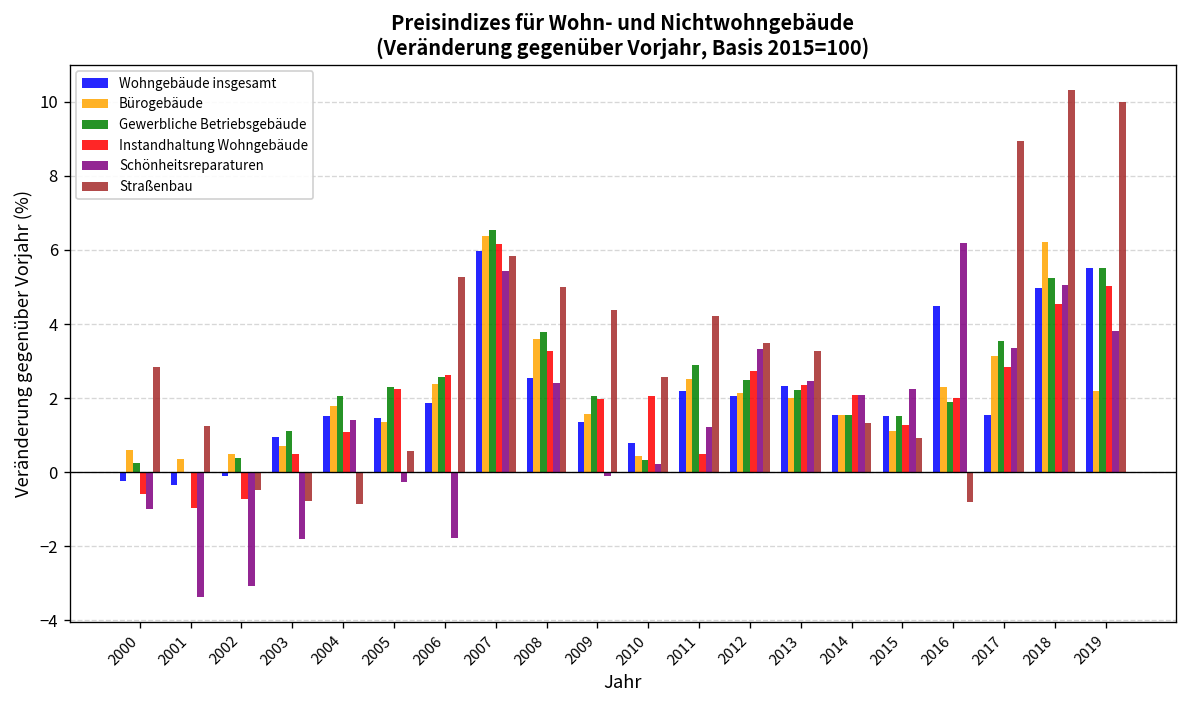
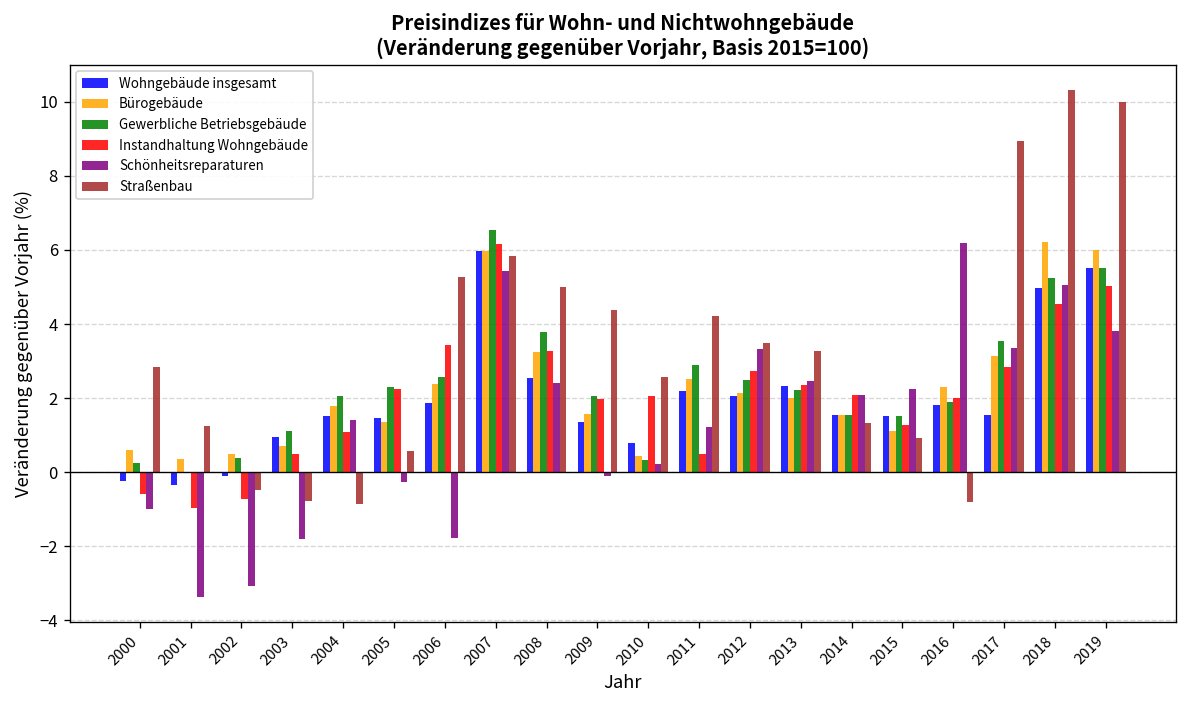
Instandhaltung Wohngebäude, 2006: 2.6 -> 3.4
Bürogebäude, 2007: 6.4 -> 6.0
Bürogebäude, 2008: 3.6 -> 3.2
Wohngebäude insgesamt, 2016: 4.5 -> 1.8
Bürogebäude, 2019: 2.2 -> 6.0
